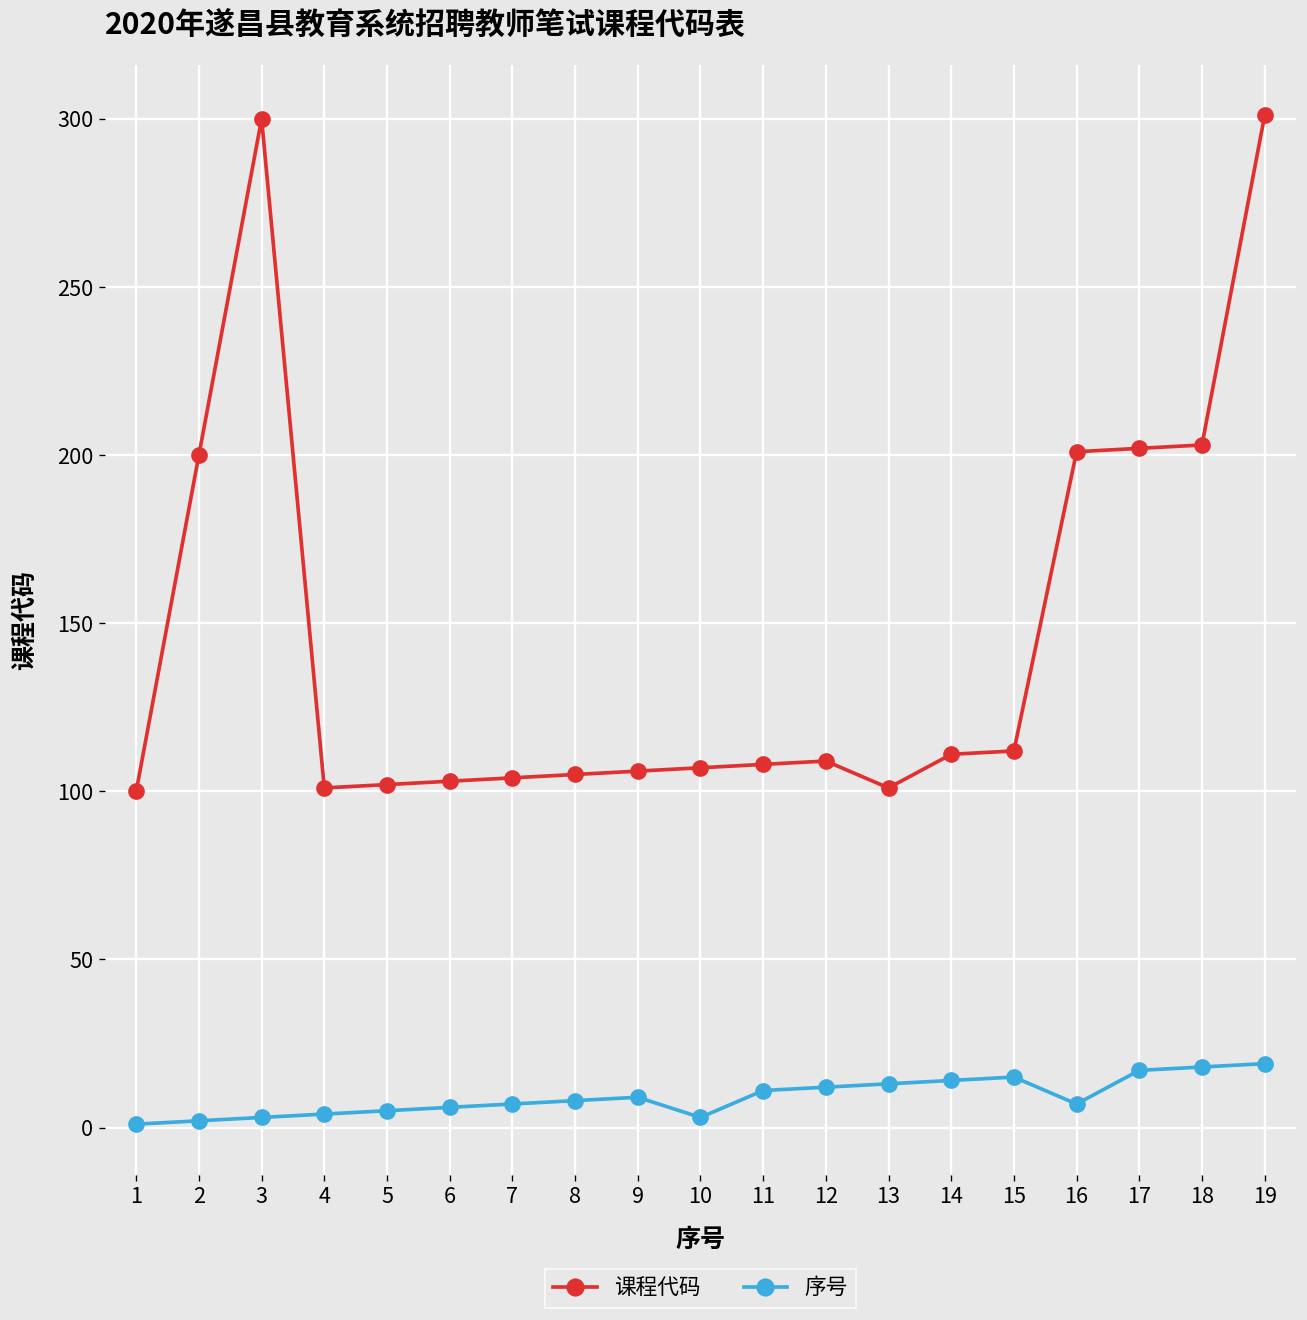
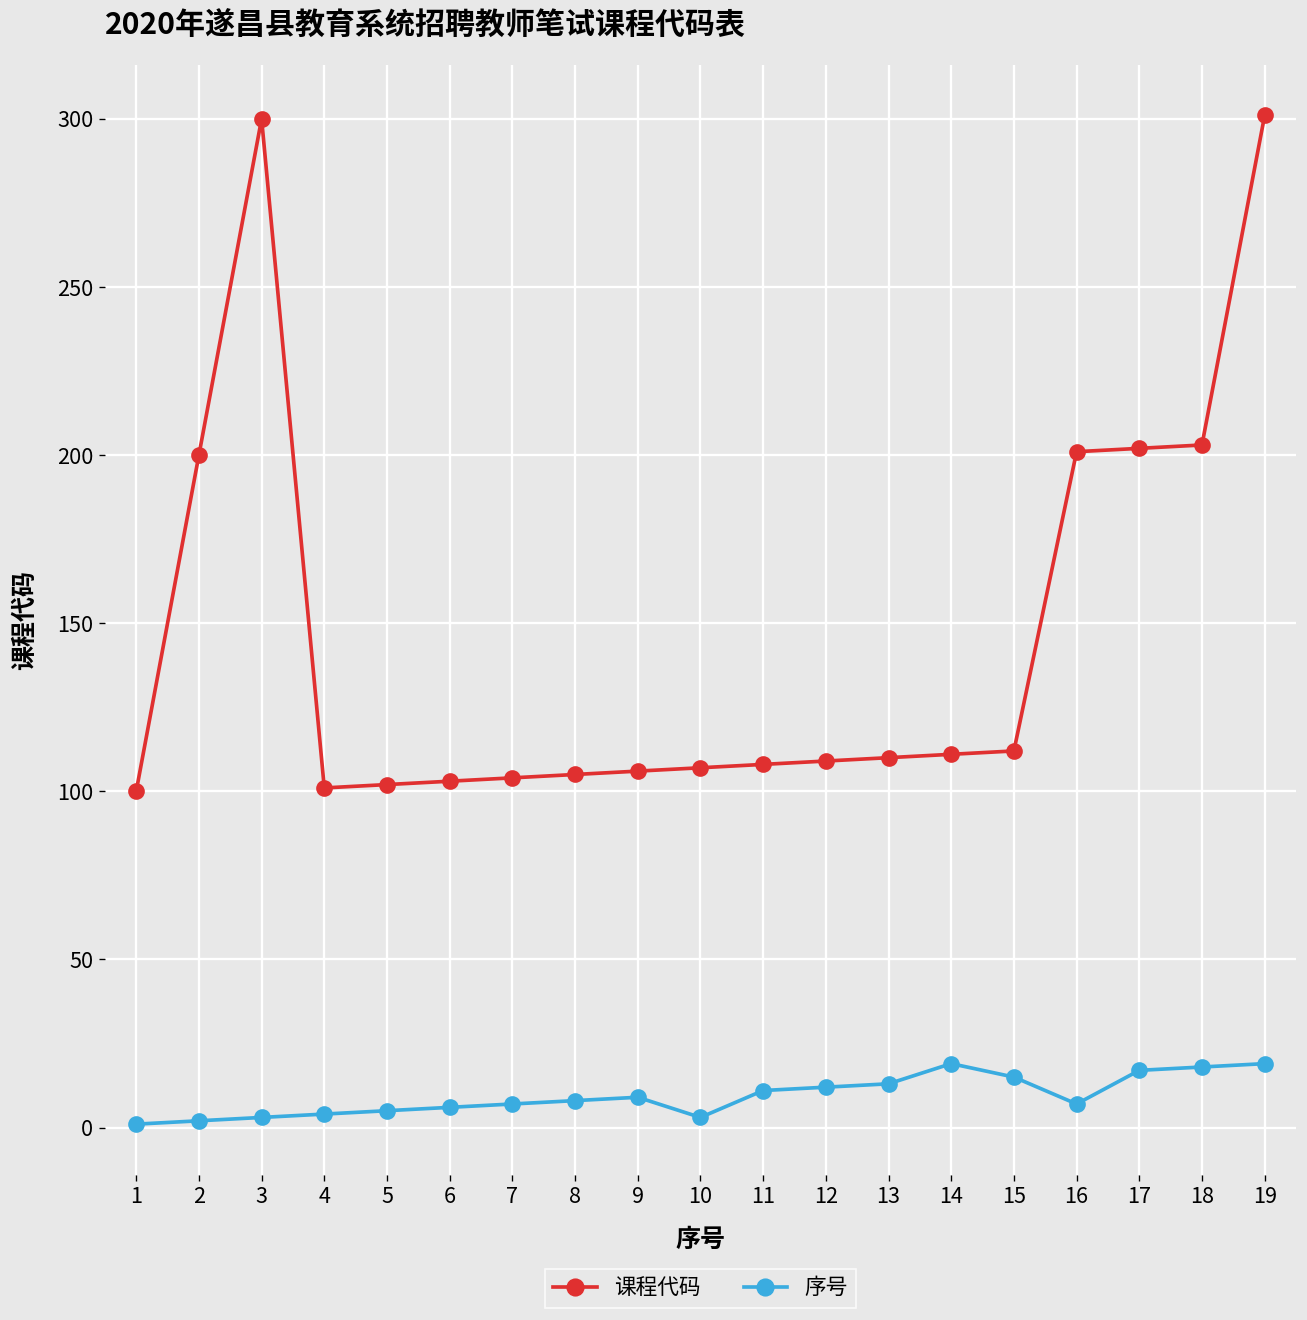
课程代码, 13: 101 -> 110
序号, 14: 14 -> 19
